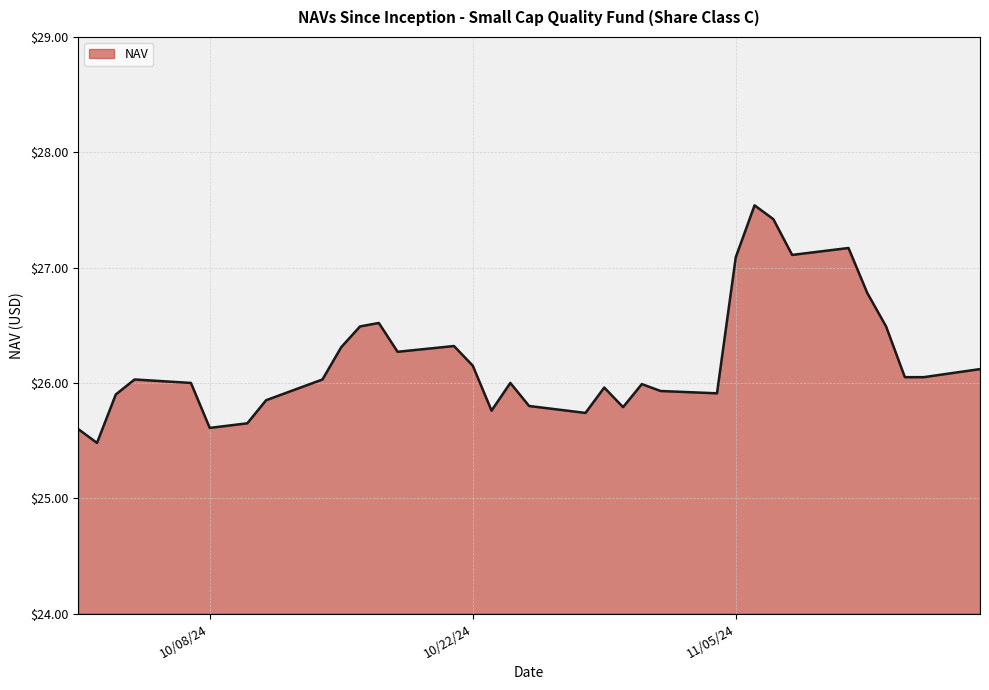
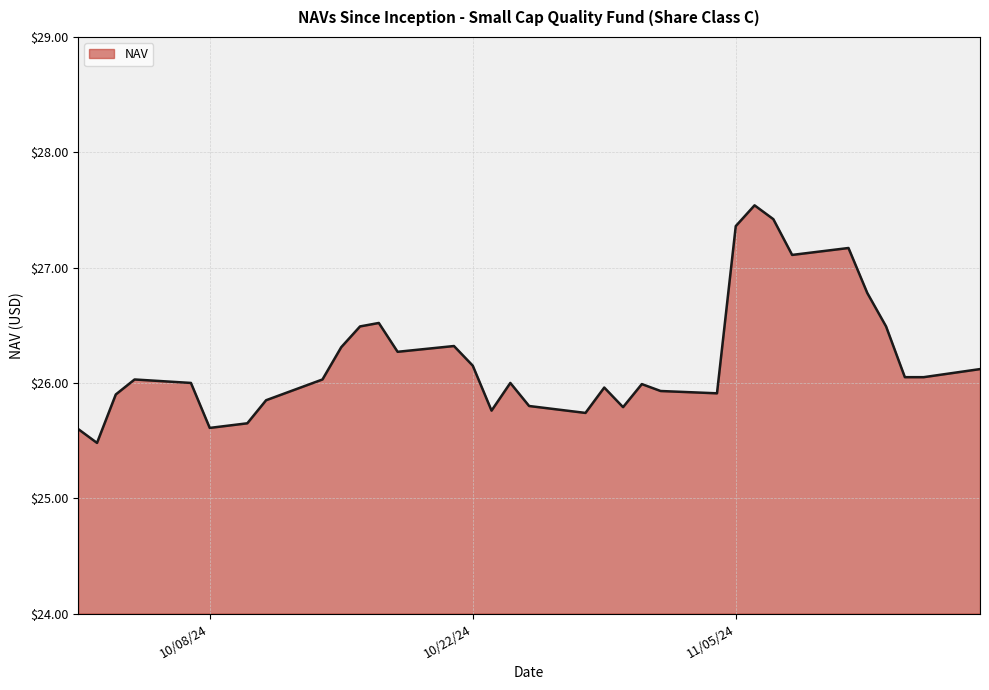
11/05/24: $27.09 -> $27.36
